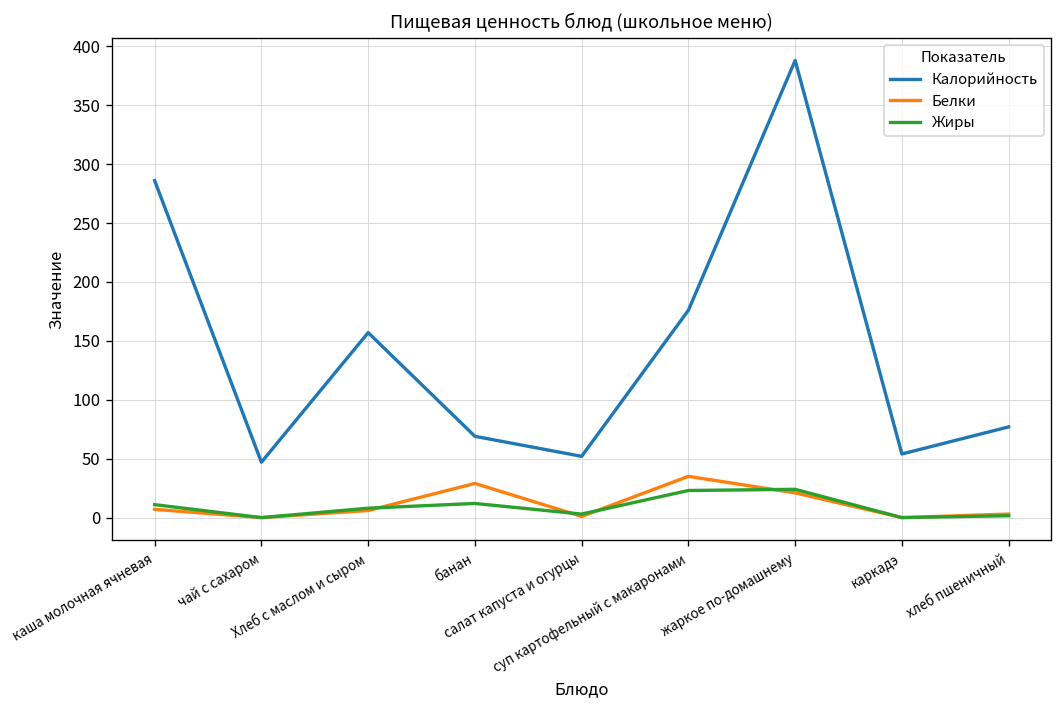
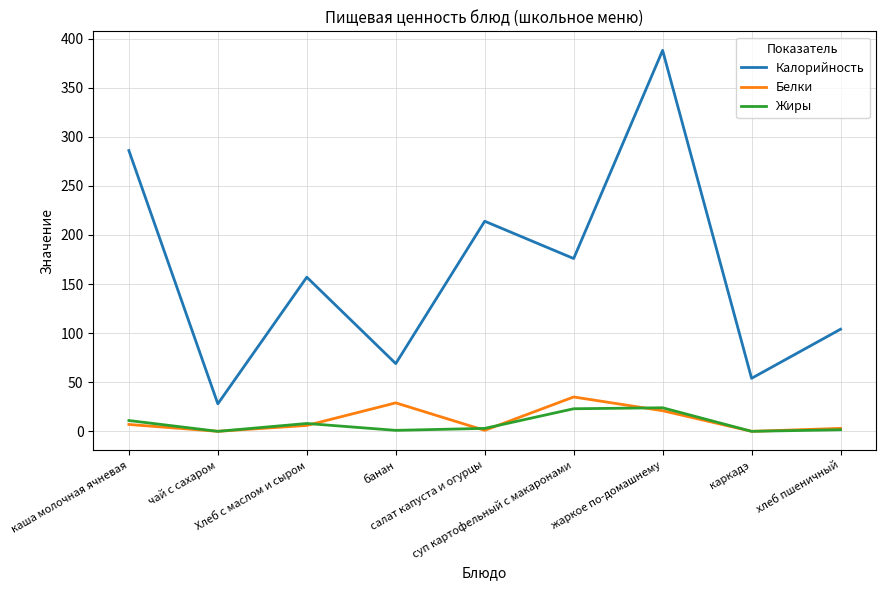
Калорийность, чай с сахаром: 50 -> 30
Жиры, банан: 10 -> 0
Калорийность, салат капуста и огурцы: 50 -> 210
Калорийность, хлеб пшеничный: 80 -> 100
